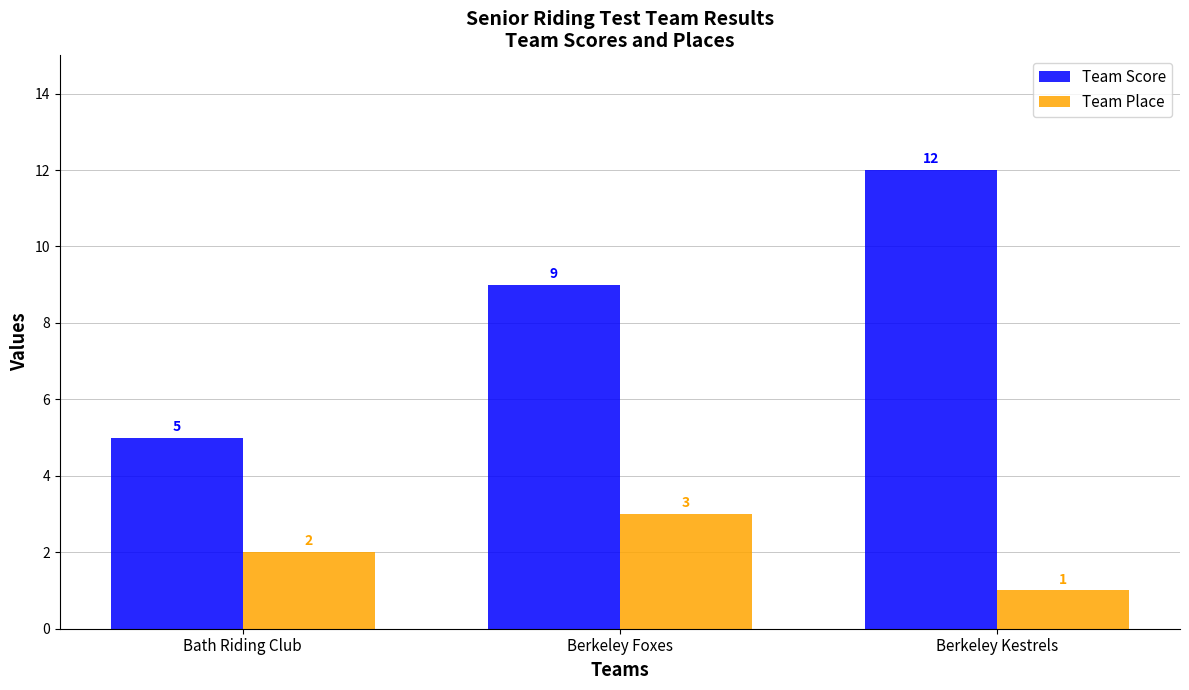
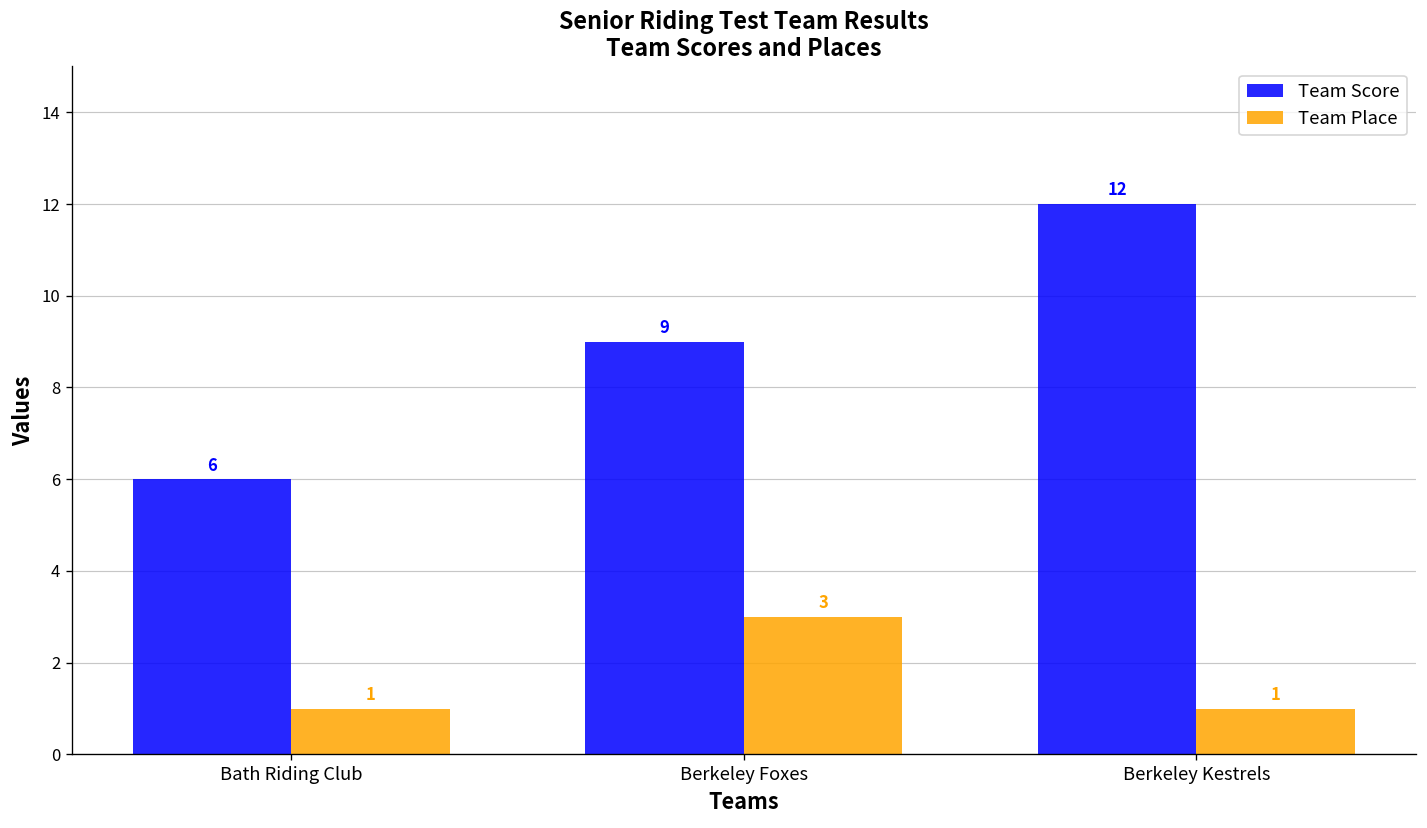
Team Score, Bath Riding Club: 5 -> 6
Team Place, Bath Riding Club: 2 -> 1
